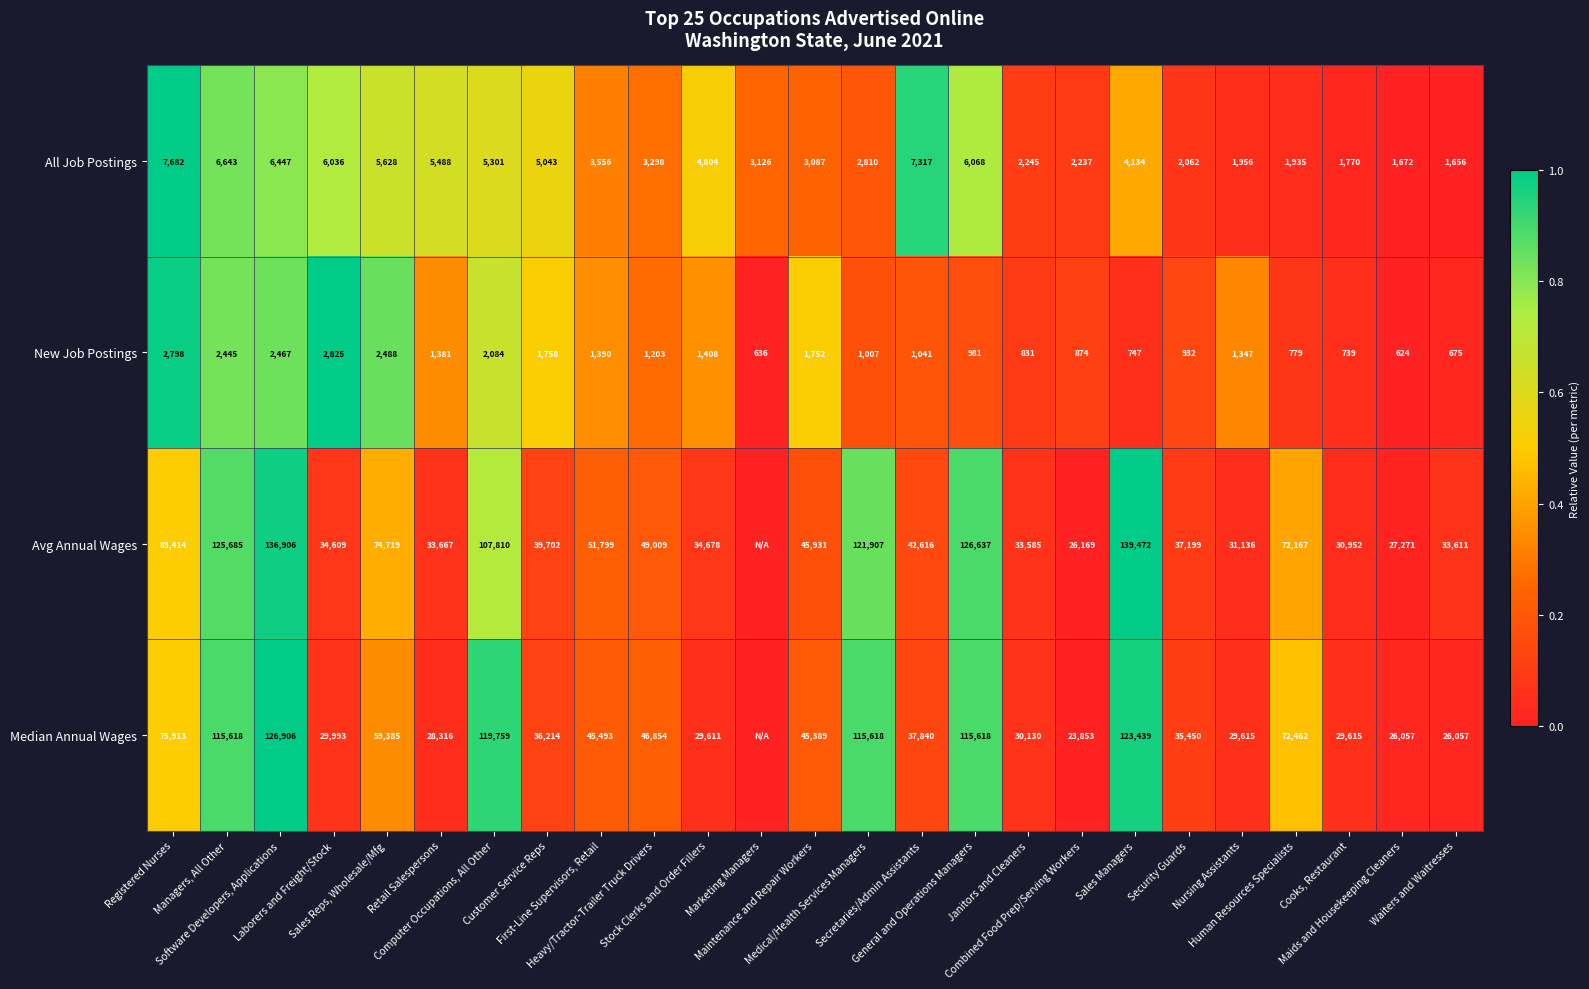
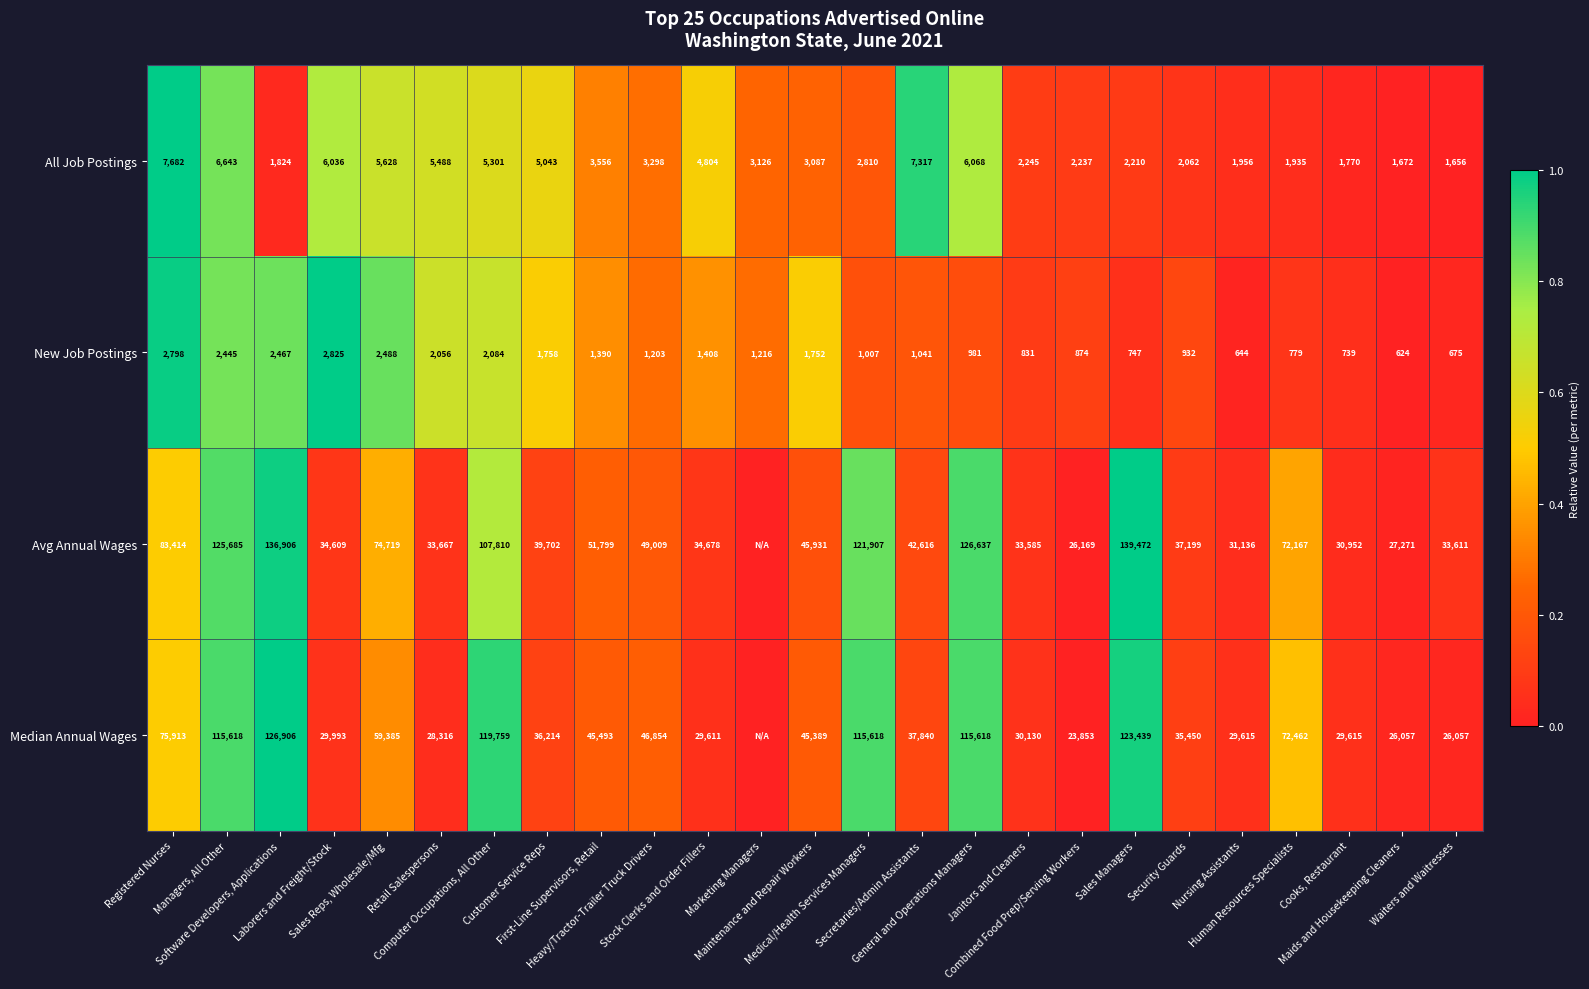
All Job Postings, Software Developers, Applications: 6,447 -> 1,824
All Job Postings, Sales Managers: 4,134 -> 2,210
New Job Postings, Retail Salespersons: 1,381 -> 2,056
New Job Postings, Marketing Managers: 636 -> 1,216
New Job Postings, Nursing Assistants: 1,347 -> 644
